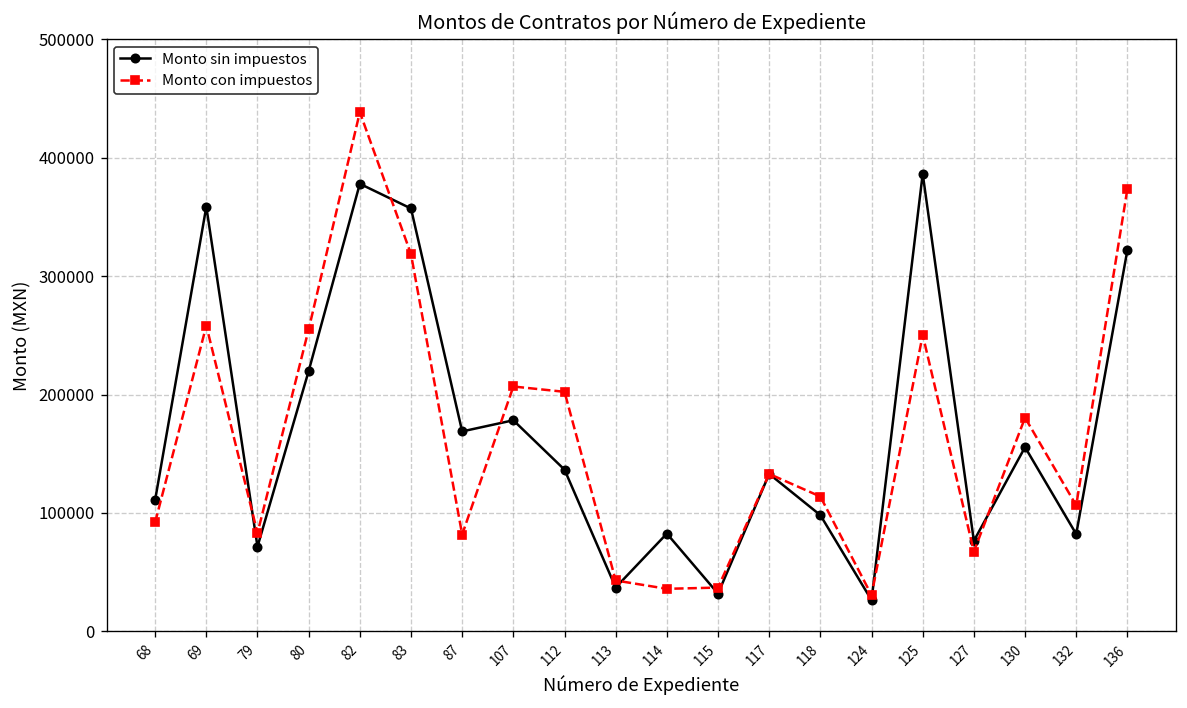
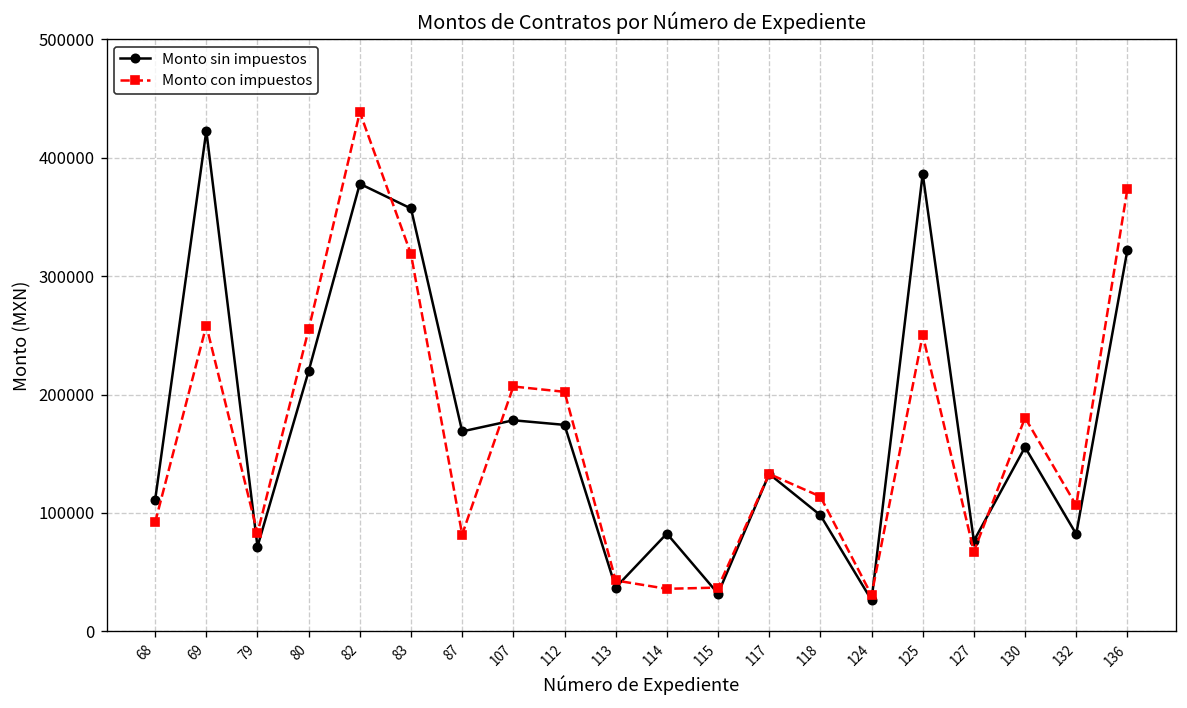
Monto sin impuestos, 69: 360000 -> 420000
Monto sin impuestos, 112: 140000 -> 170000
